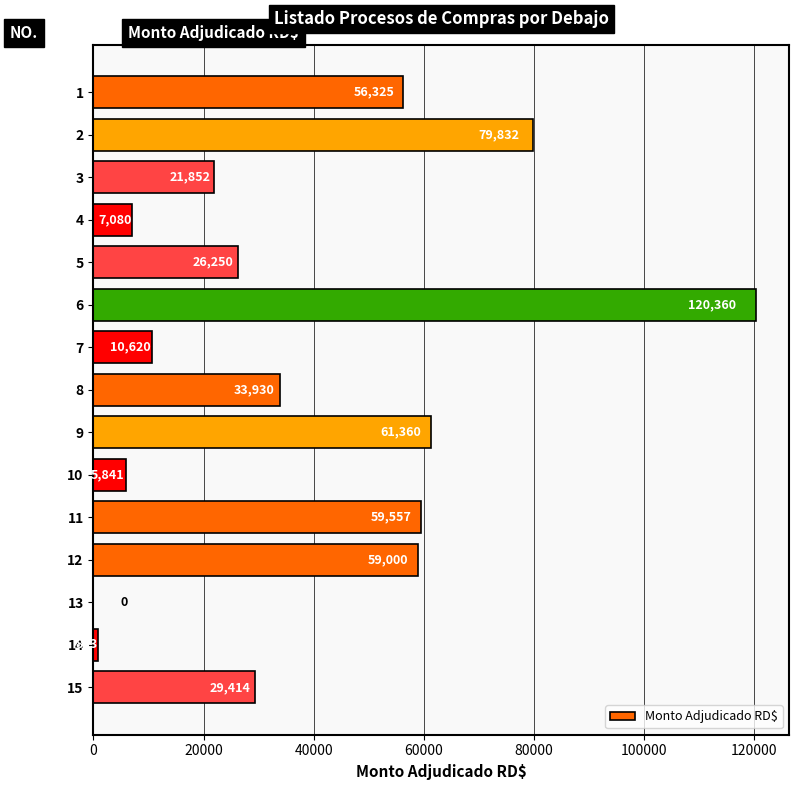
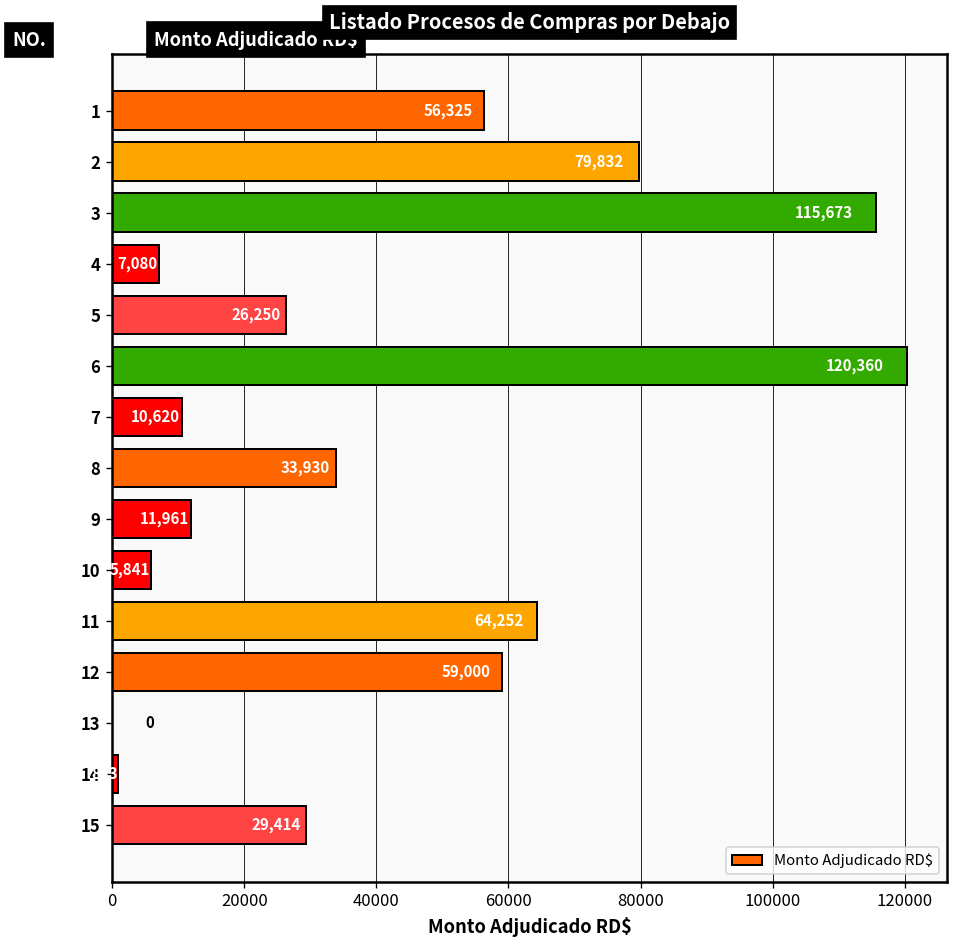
3: 21,852 -> 115,673
9: 61,360 -> 11,961
11: 59,557 -> 64,252
